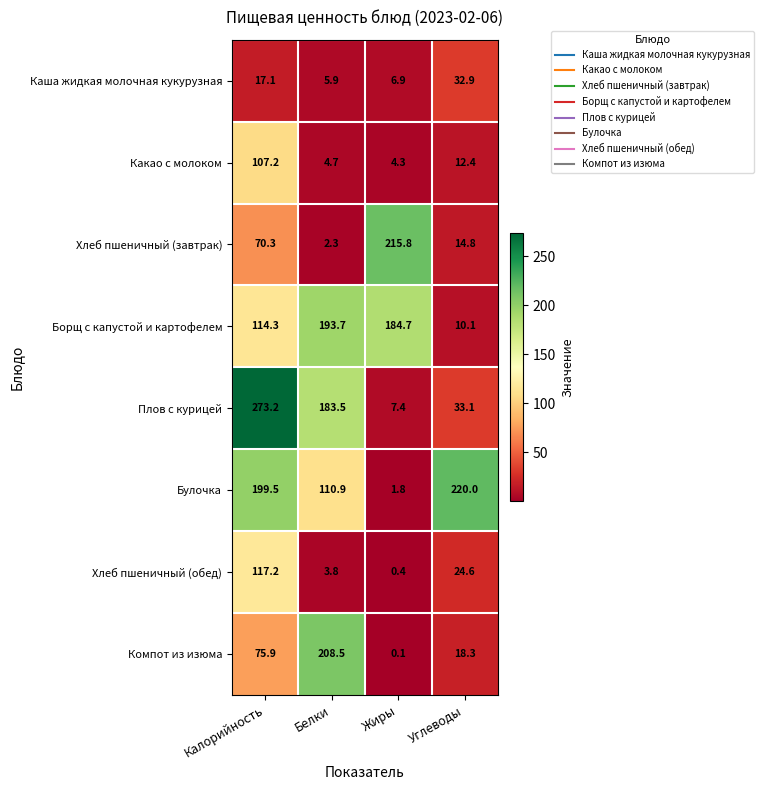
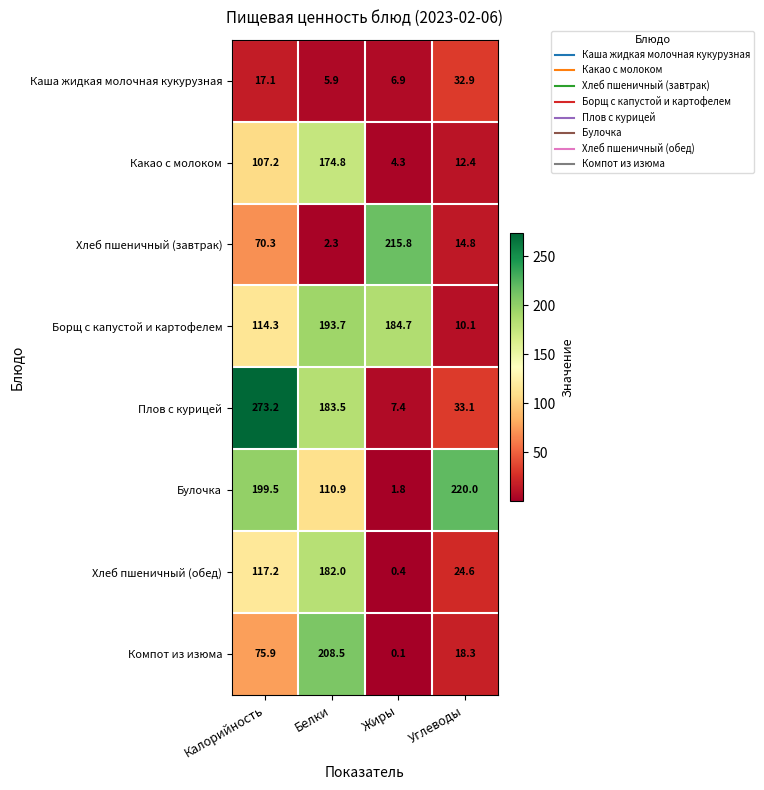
Какао с молоком, Белки: 4.7 -> 174.8
Хлеб пшеничный (обед), Белки: 3.8 -> 182.0
